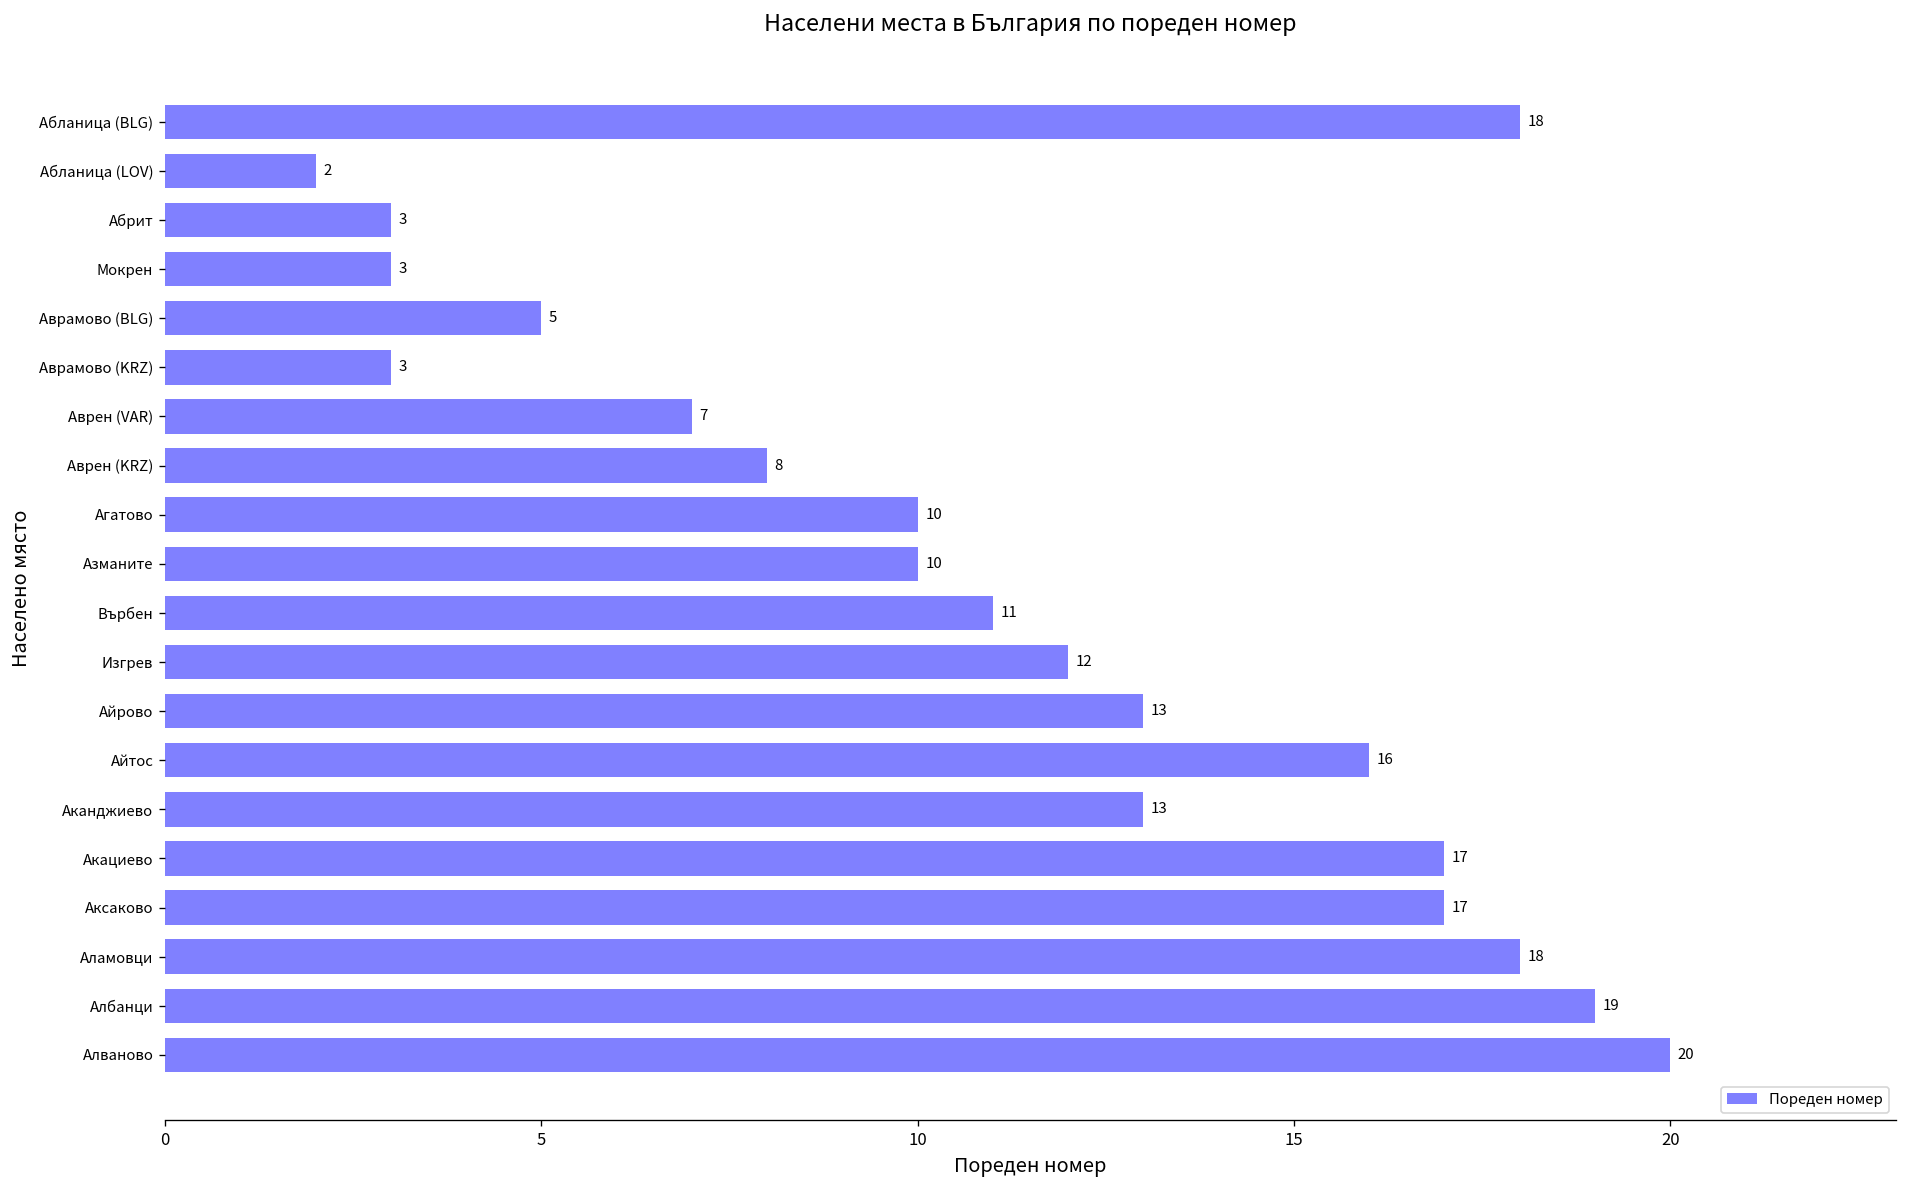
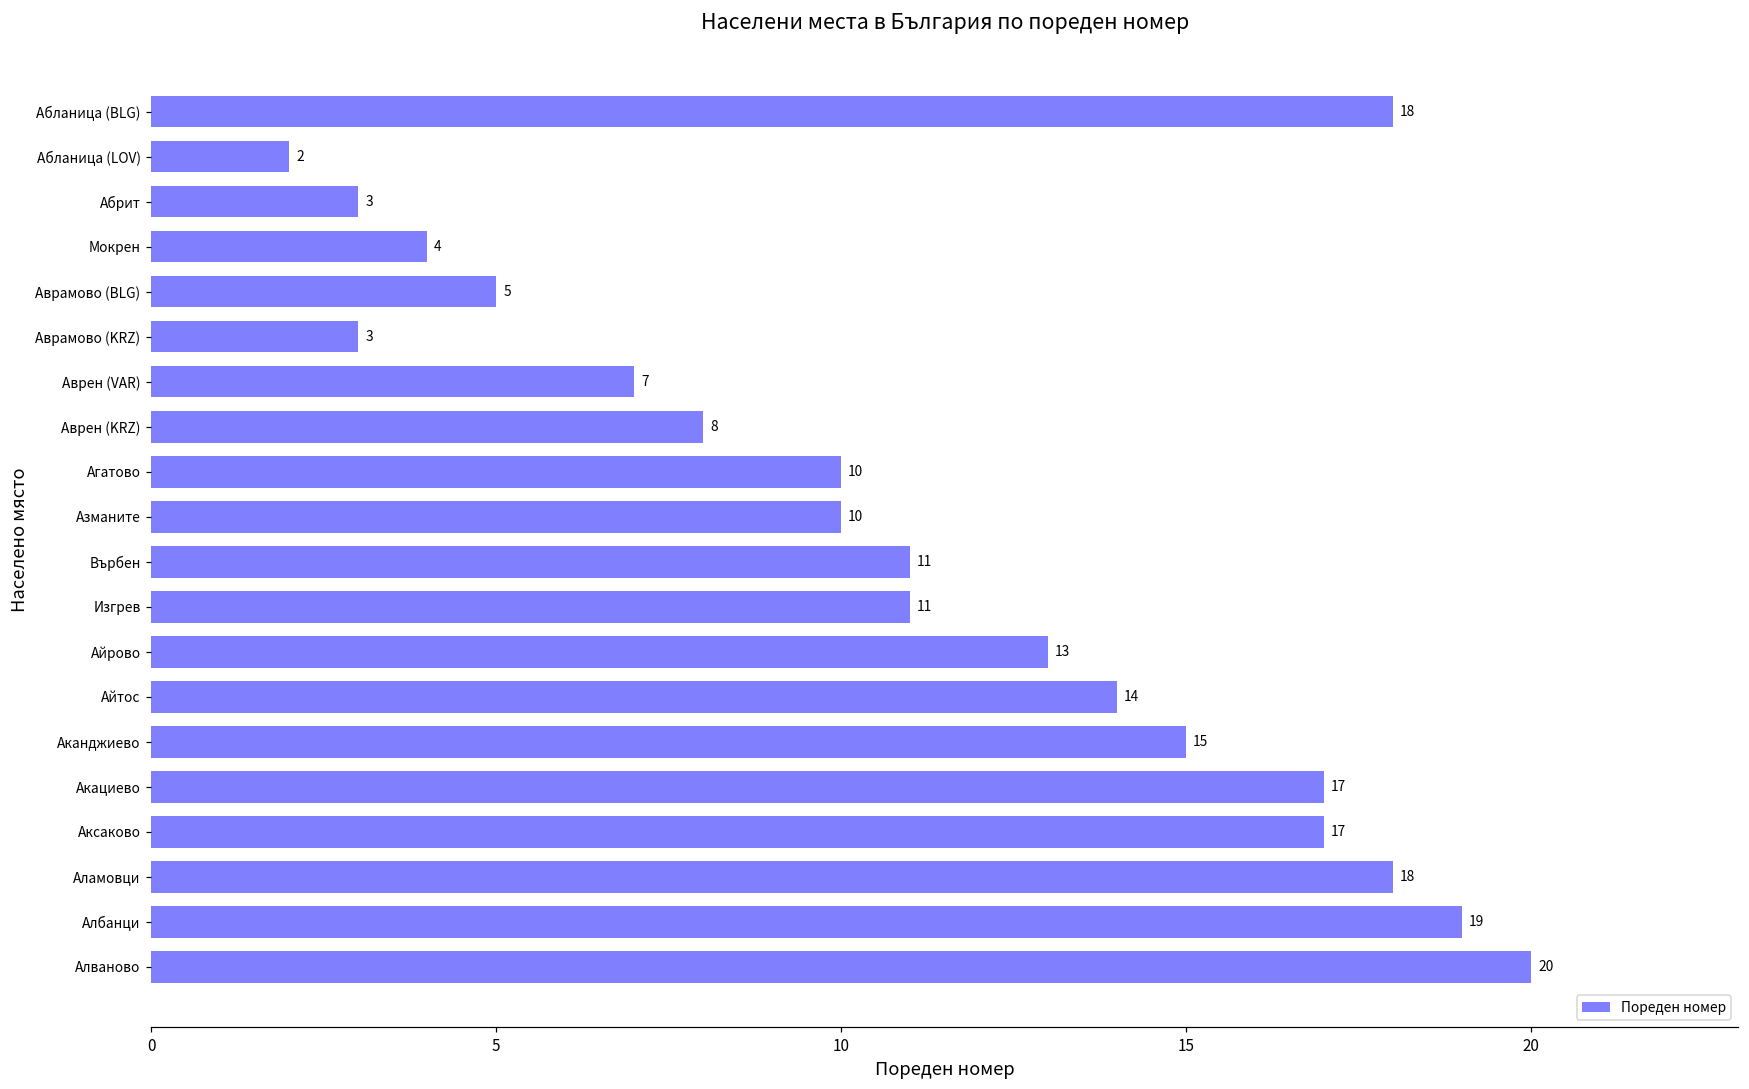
Мокрен: 3 -> 4
Изгрев: 12 -> 11
Айтос: 16 -> 14
Аканджиево: 13 -> 15
